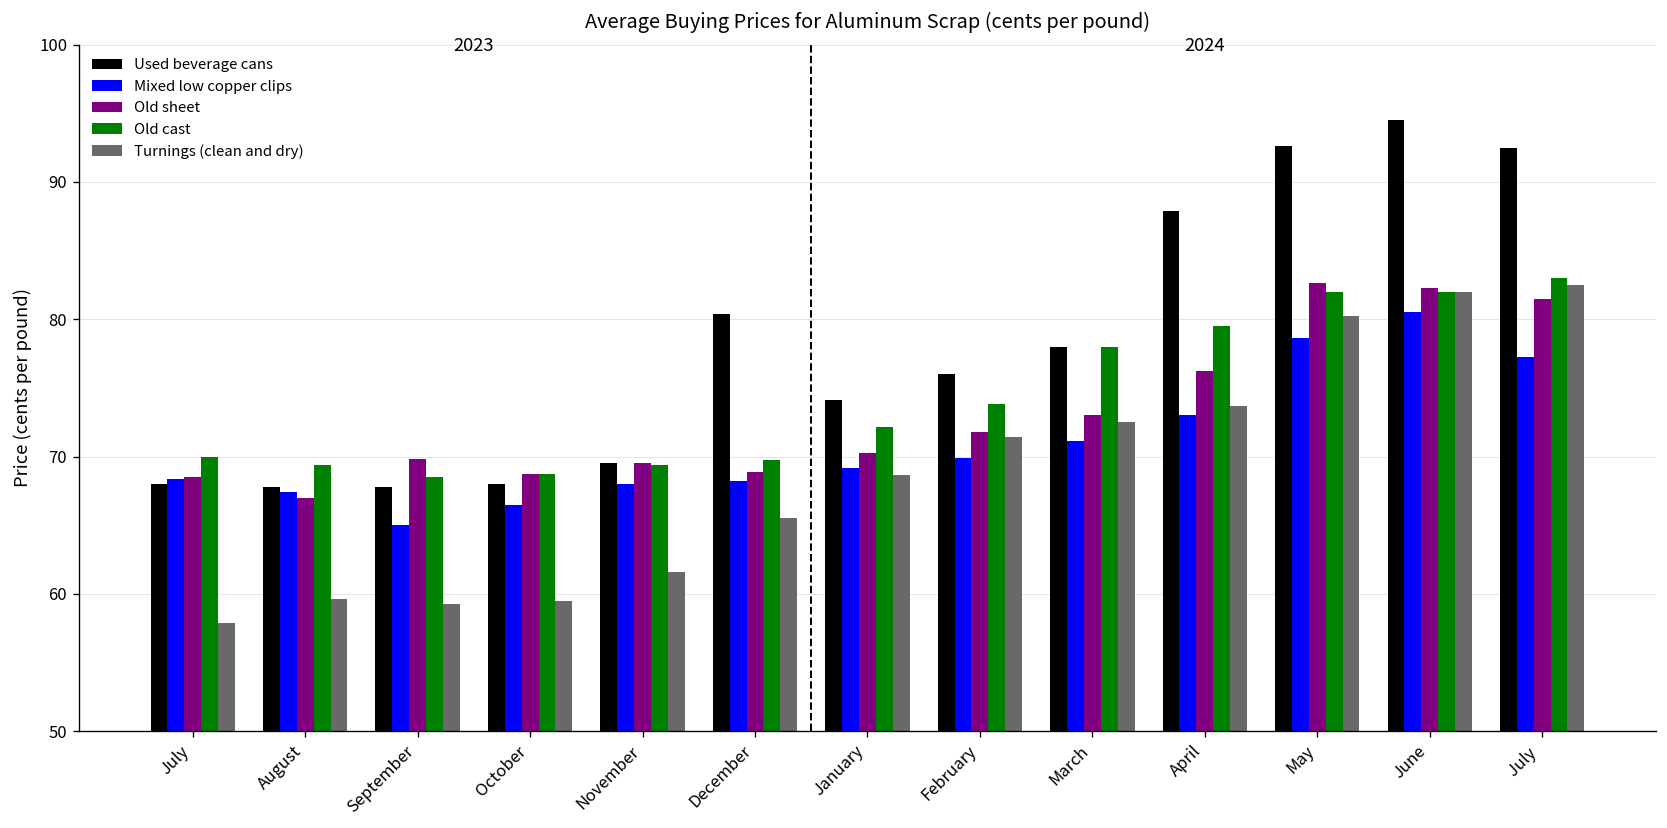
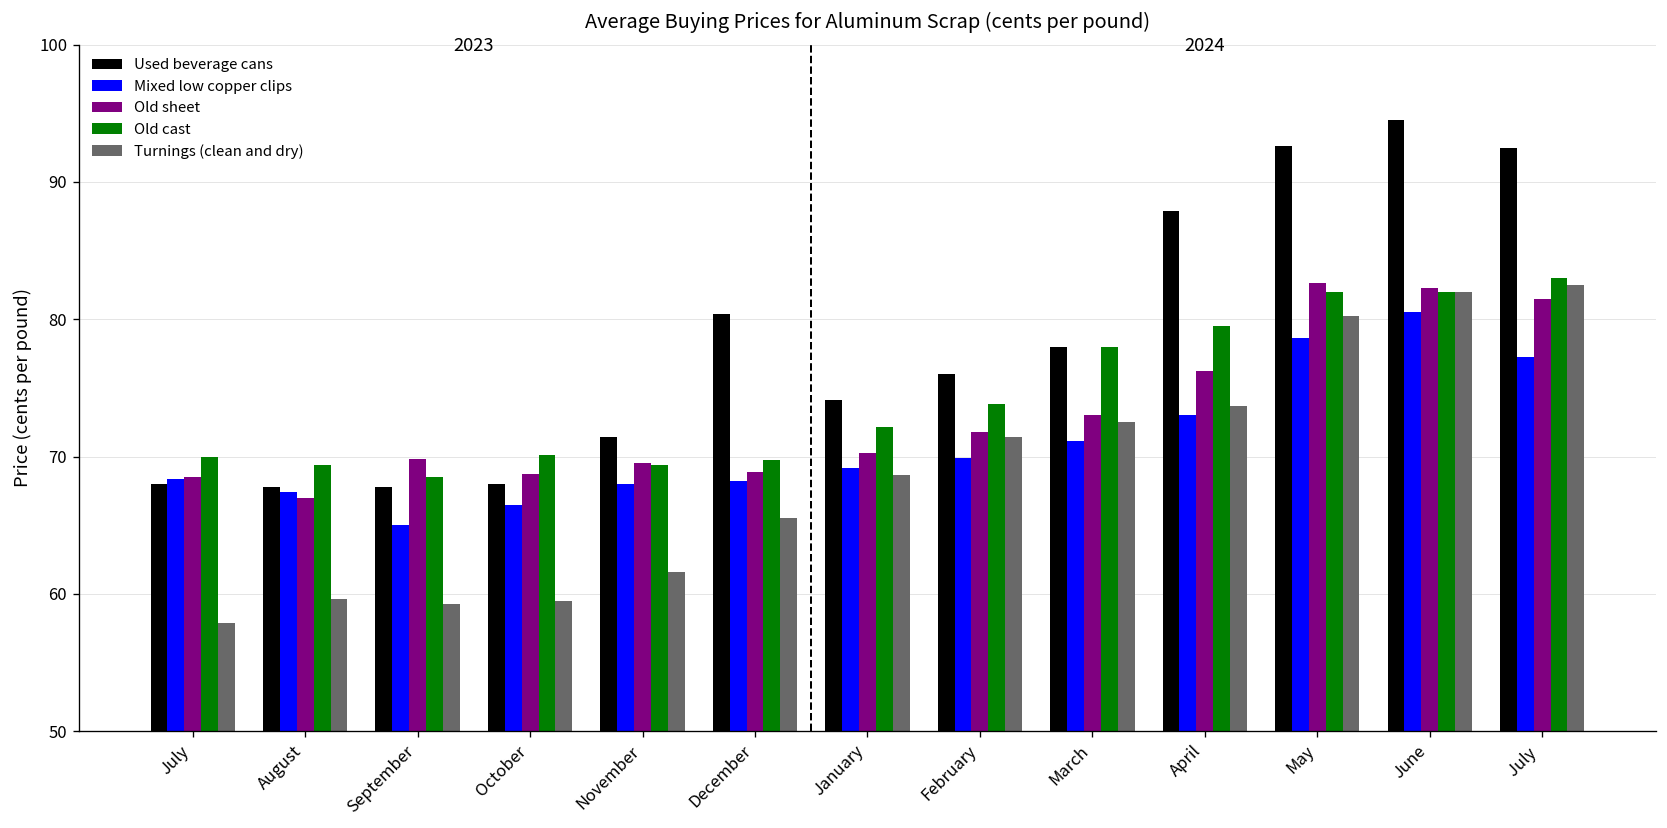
Old cast, October: 68.8 -> 70.1
Used beverage cans, November: 69.5 -> 71.4
